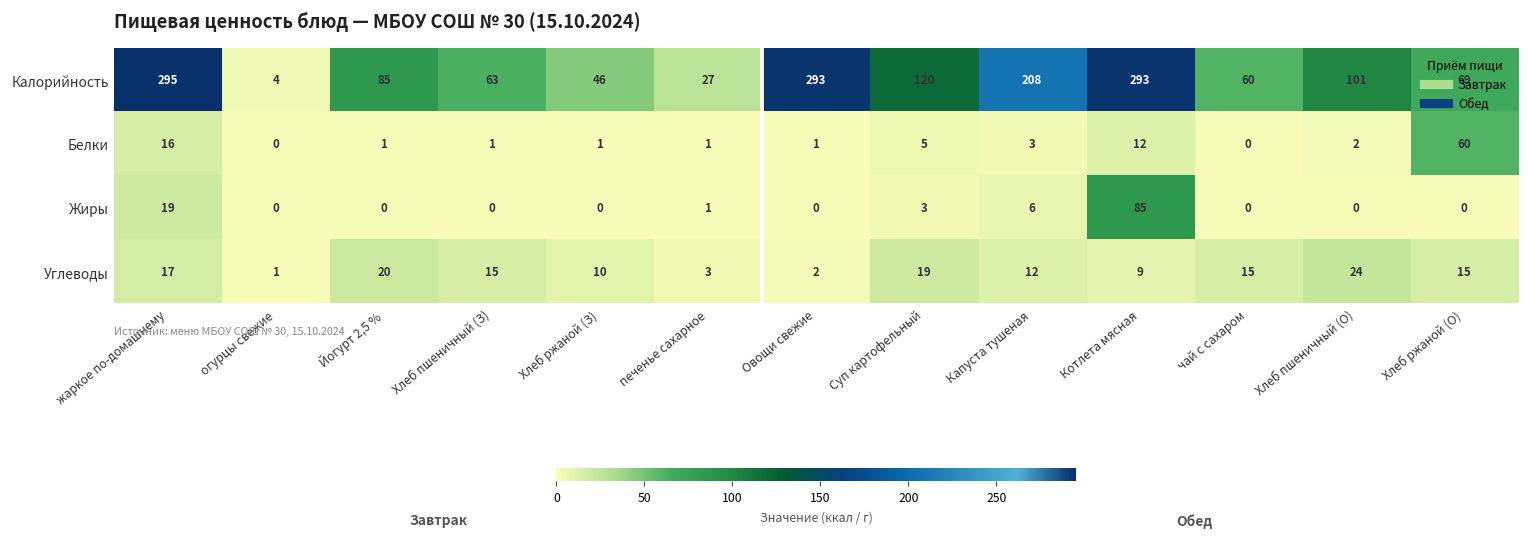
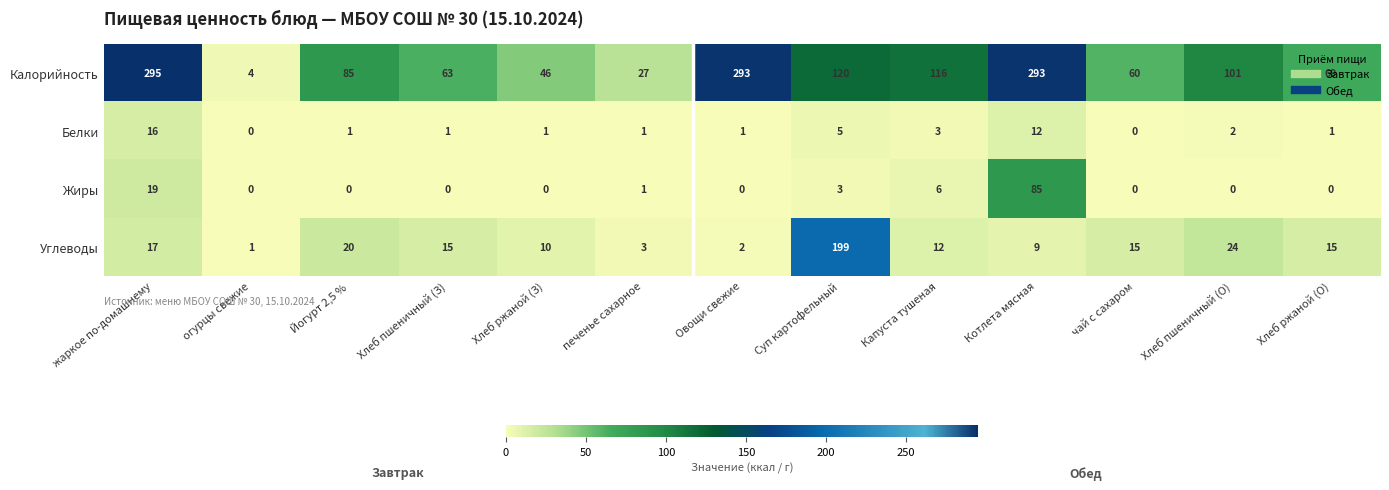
Калорийность, Капуста тушеная: 208 -> 116
Белки, Хлеб ржаной (О): 60 -> 1
Углеводы, Суп картофельный: 19 -> 199
